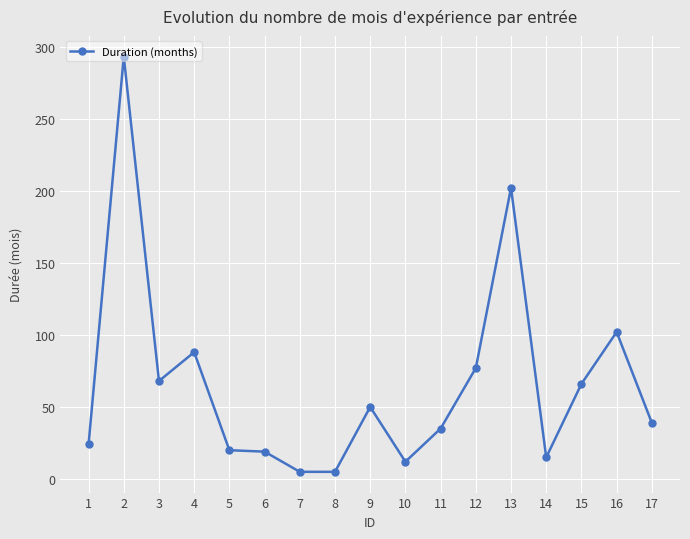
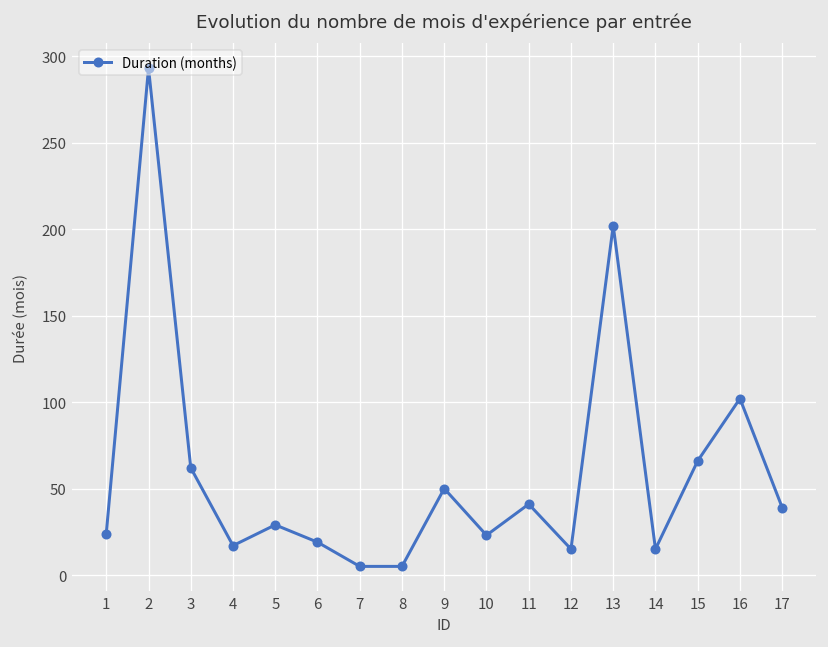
3: 68 -> 62
4: 88 -> 17
5: 20 -> 29
10: 12 -> 23
11: 35 -> 41
12: 77 -> 15
